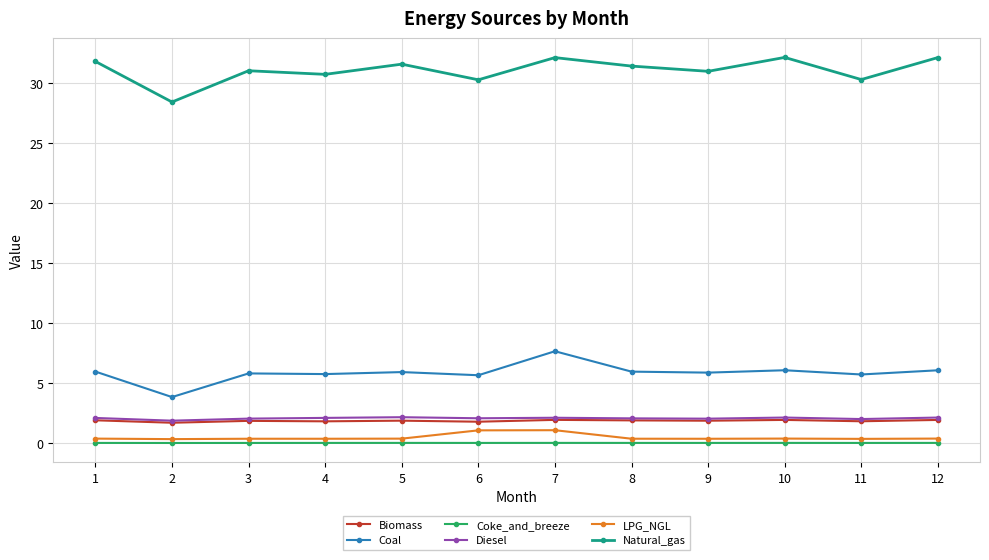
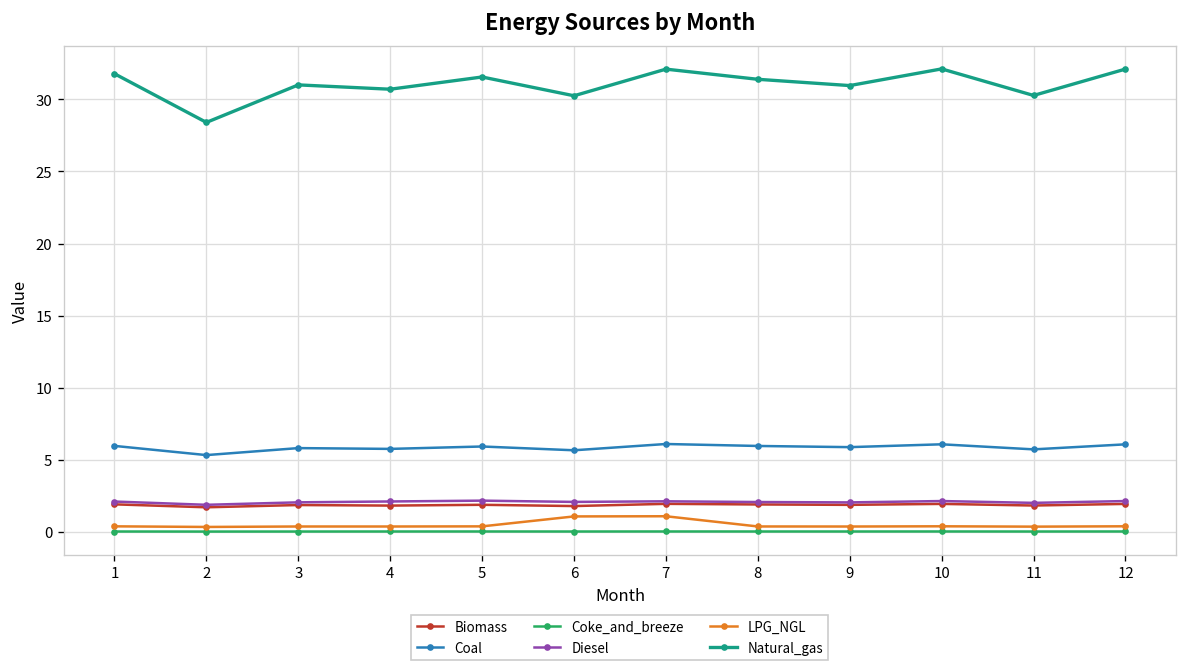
Coal, 2: 3.9 -> 5.3
Coal, 7: 7.7 -> 6.1
